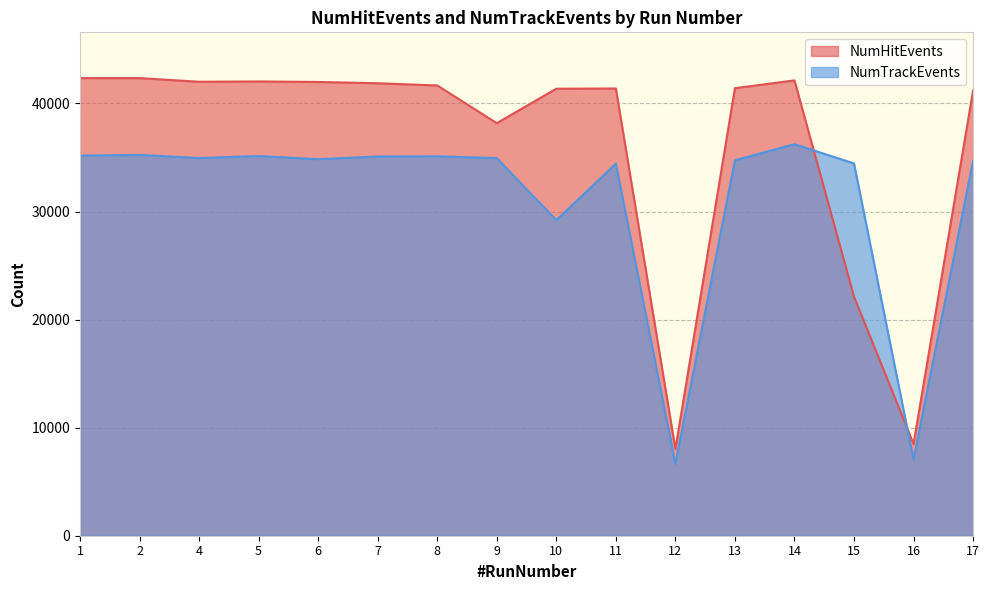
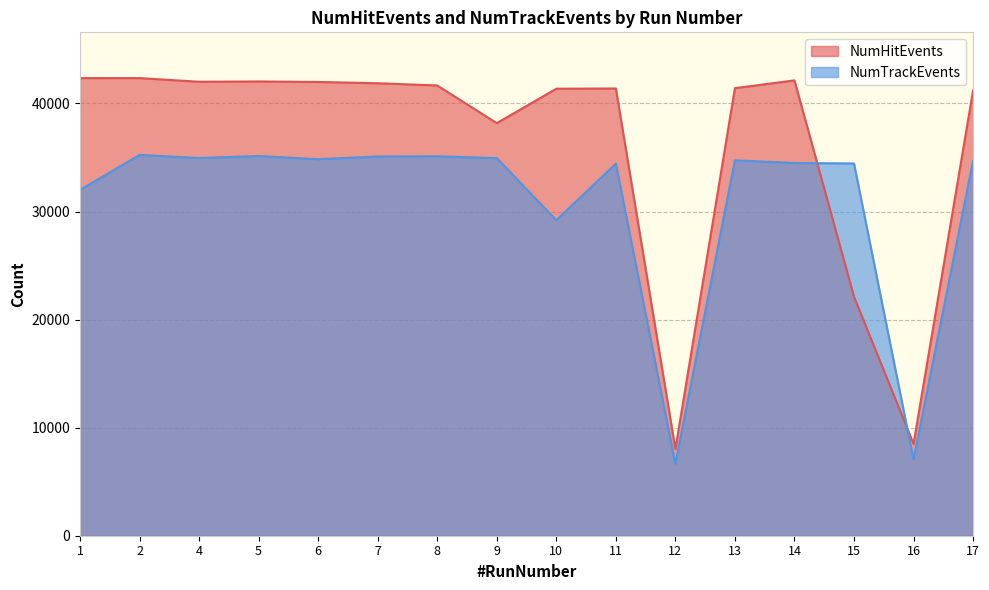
NumTrackEvents, 1: 35200 -> 32000
NumTrackEvents, 14: 36200 -> 34500
